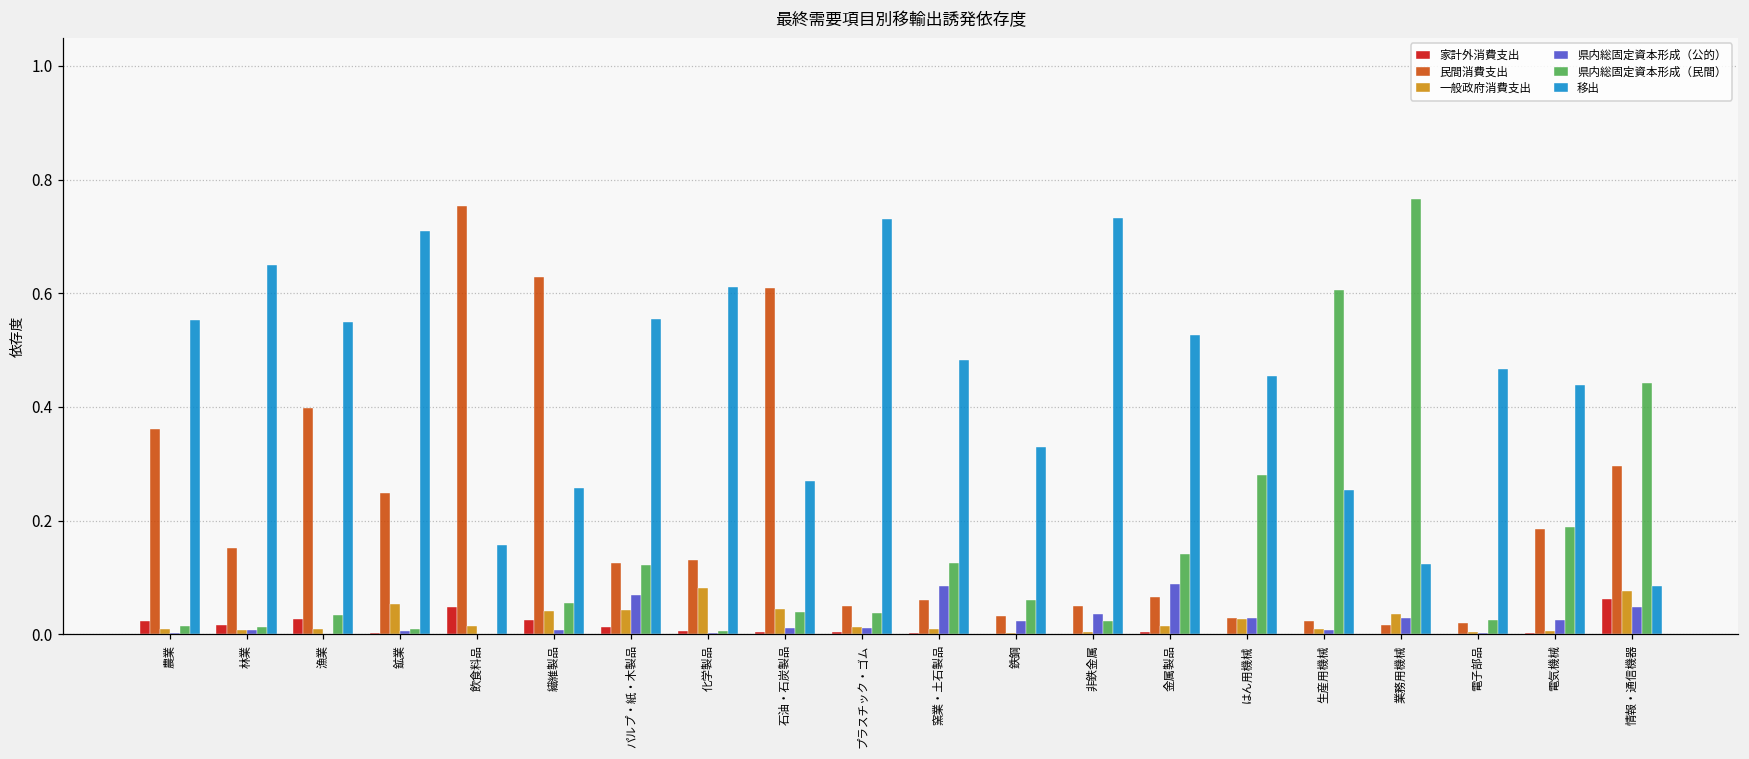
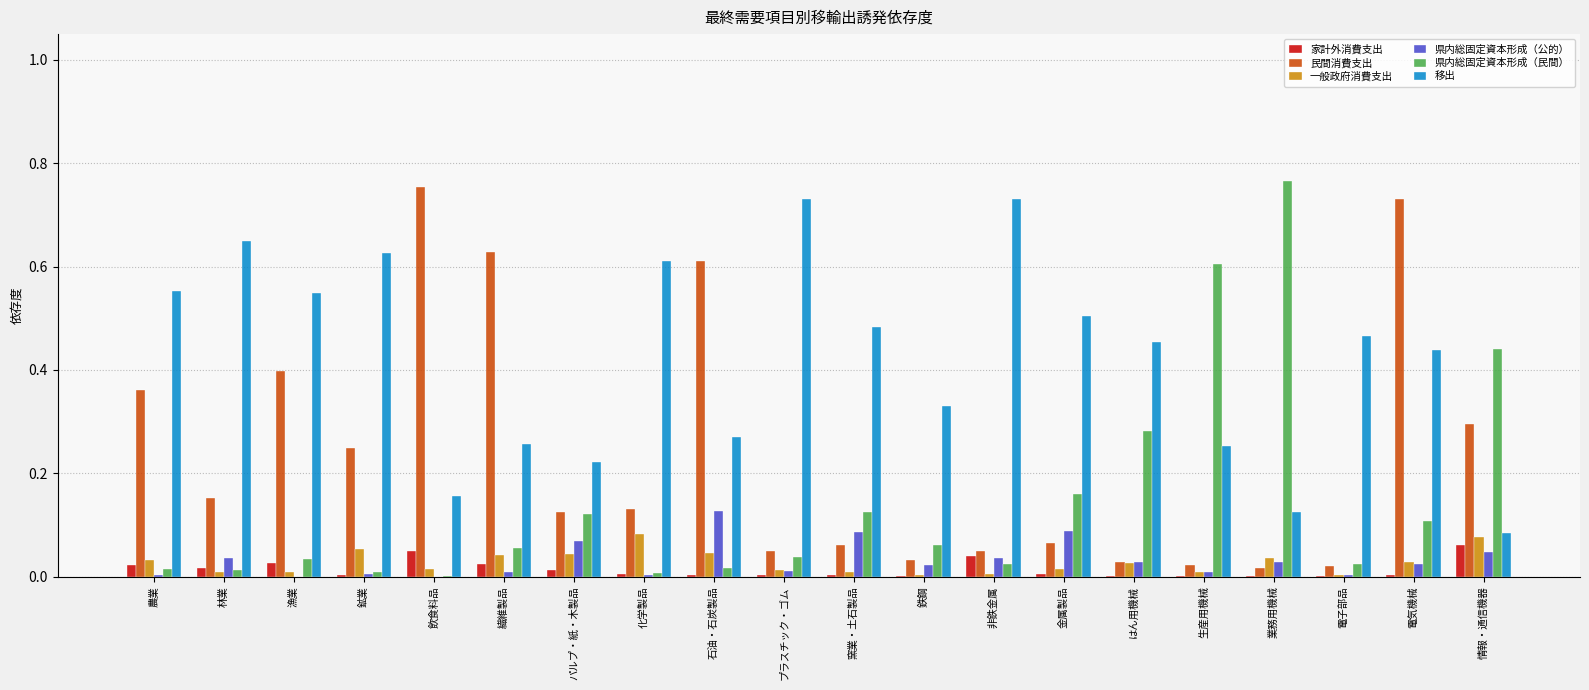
一般政府消費支出, 農業: 0.01 -> 0.03
県内総固定資本形成（公的）, 林業: 0.01 -> 0.04
移出, 鉱業: 0.71 -> 0.63
移出, パルプ・紙・木製品: 0.56 -> 0.22
県内総固定資本形成（公的）, 石油・石炭製品: 0.01 -> 0.13
県内総固定資本形成（民間）, 石油・石炭製品: 0.04 -> 0.02
家計外消費支出, 非鉄金属: 0.00 -> 0.04
県内総固定資本形成（民間）, 金属製品: 0.14 -> 0.16
移出, 金属製品: 0.53 -> 0.51
民間消費支出, 電気機械: 0.19 -> 0.73
一般政府消費支出, 電気機械: 0.01 -> 0.03
県内総固定資本形成（民間）, 電気機械: 0.19 -> 0.11
